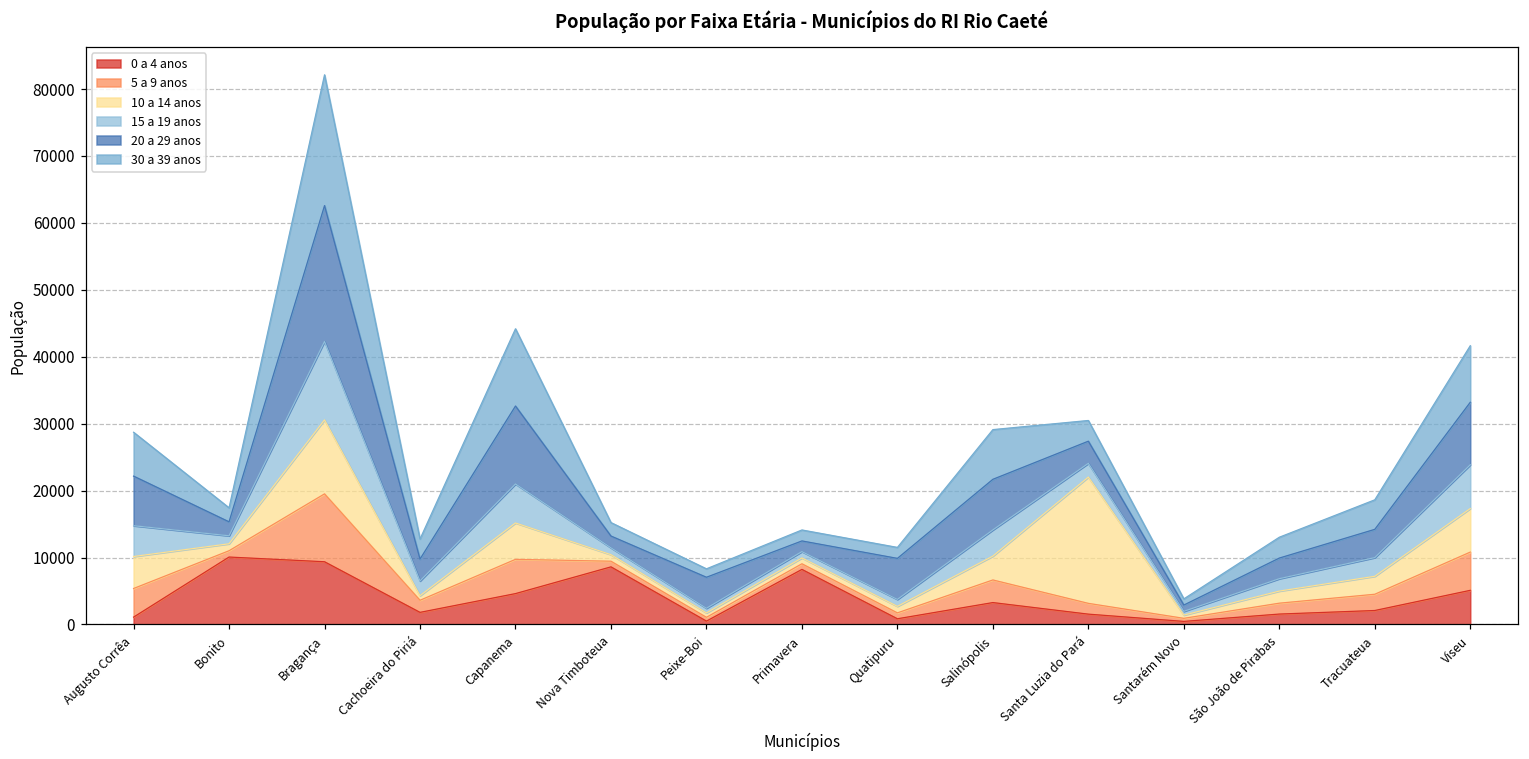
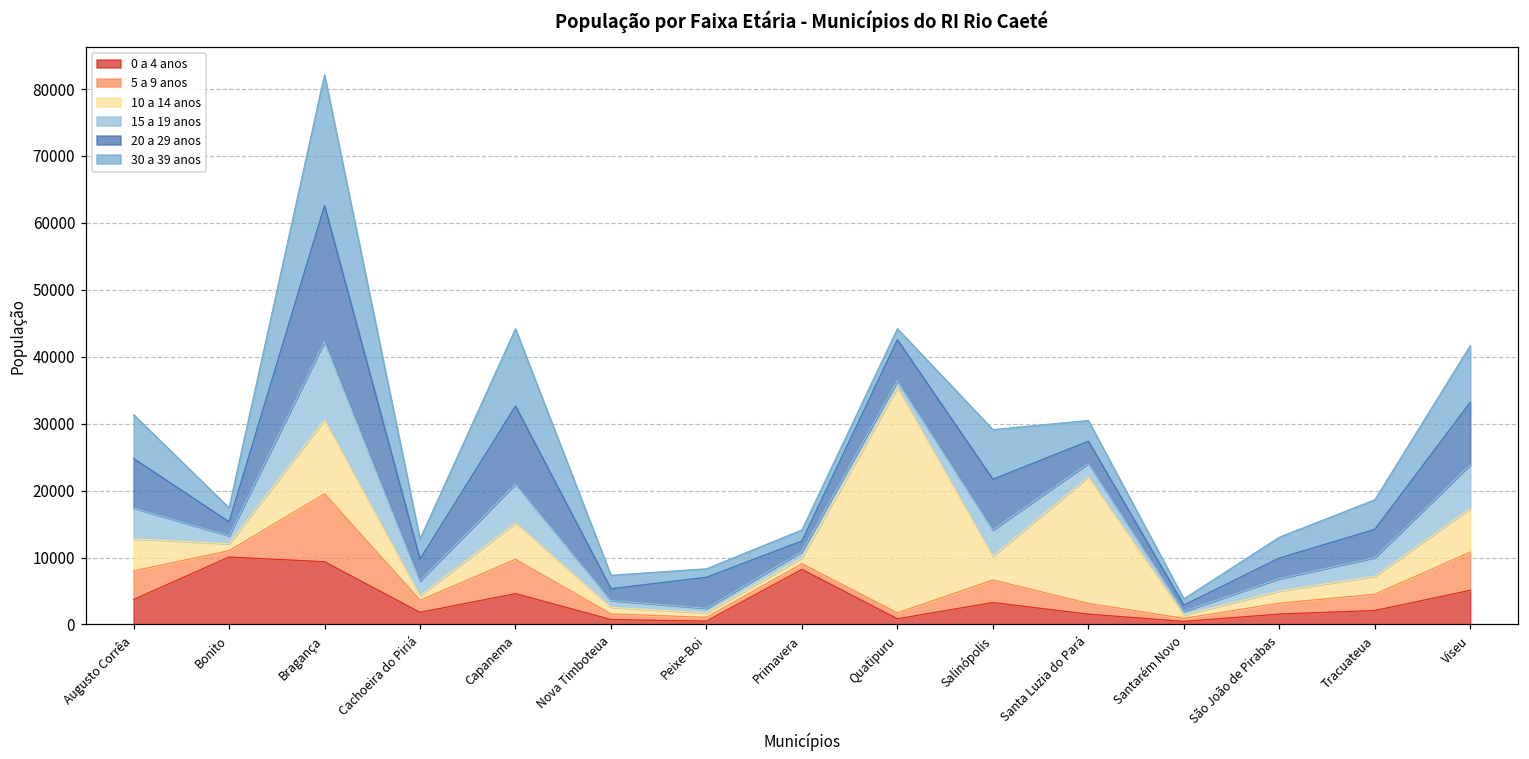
0 a 4 anos, Augusto Corrêa: 1000 -> 4000
0 a 4 anos, Nova Timboteua: 9000 -> 1000
10 a 14 anos, Quatipuru: 1000 -> 34000
